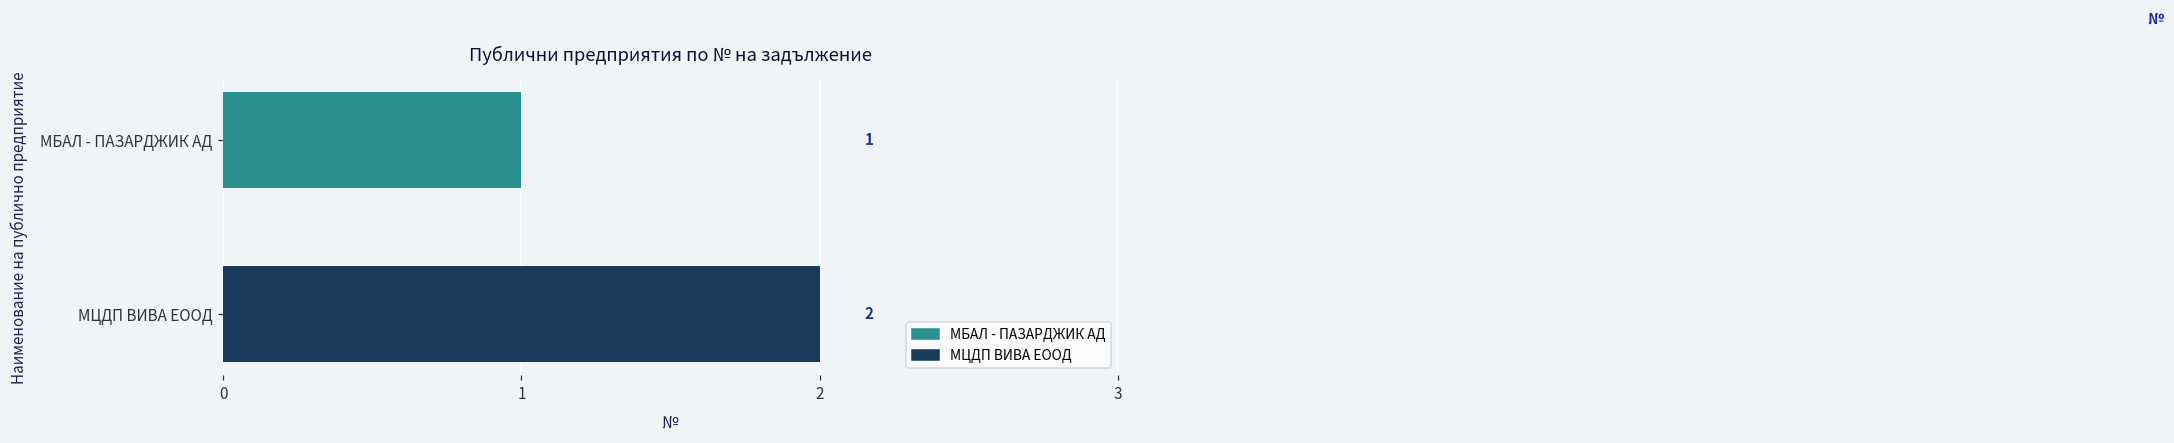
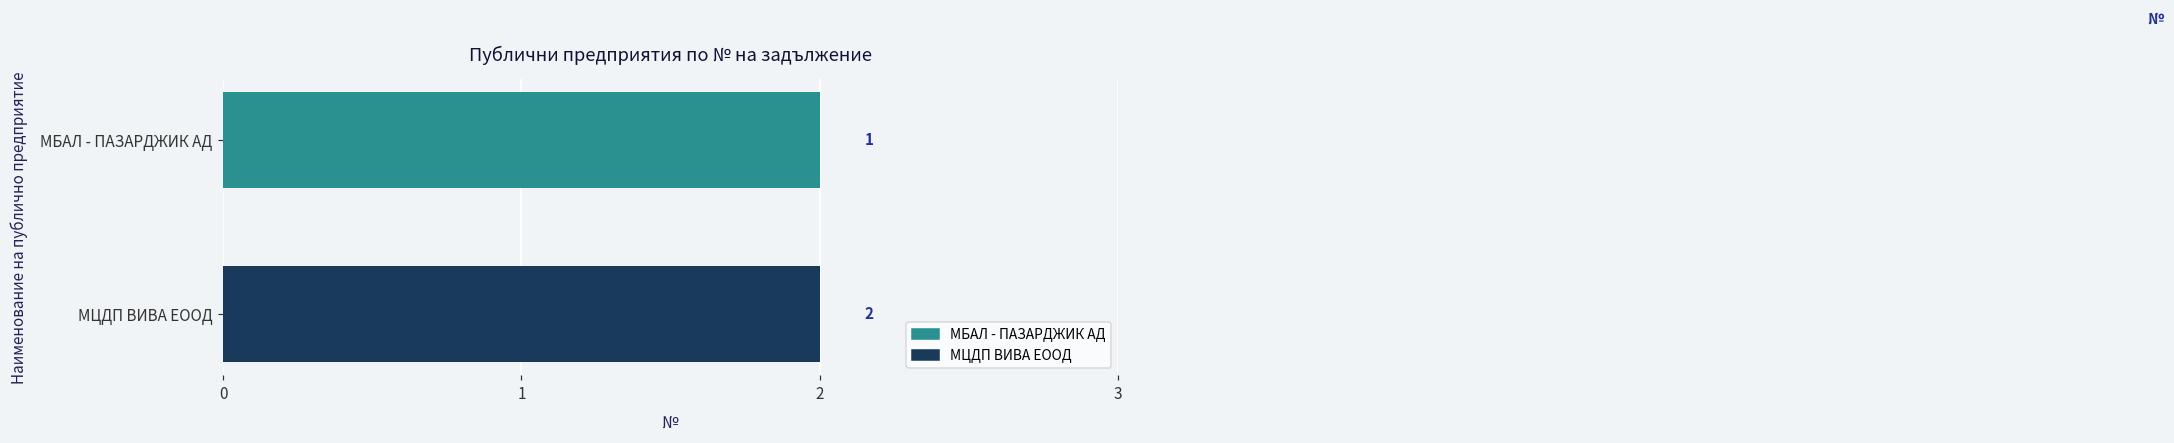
МБАЛ - ПАЗАРДЖИК АД: 1 -> 2
